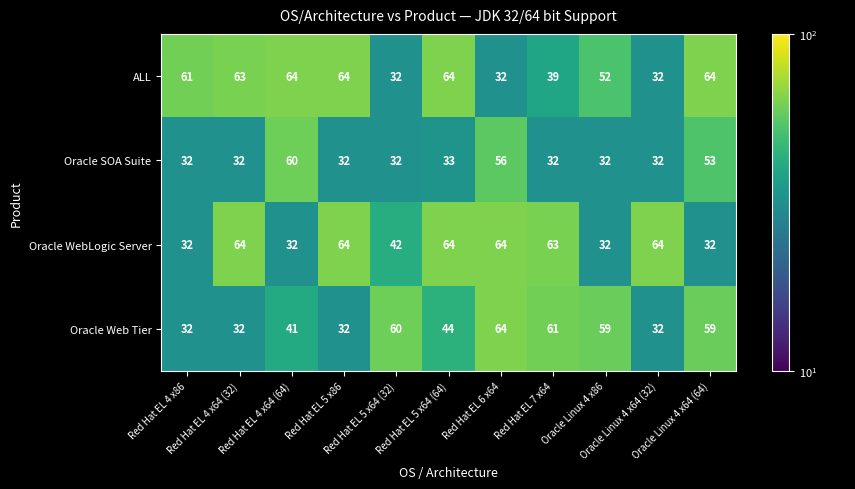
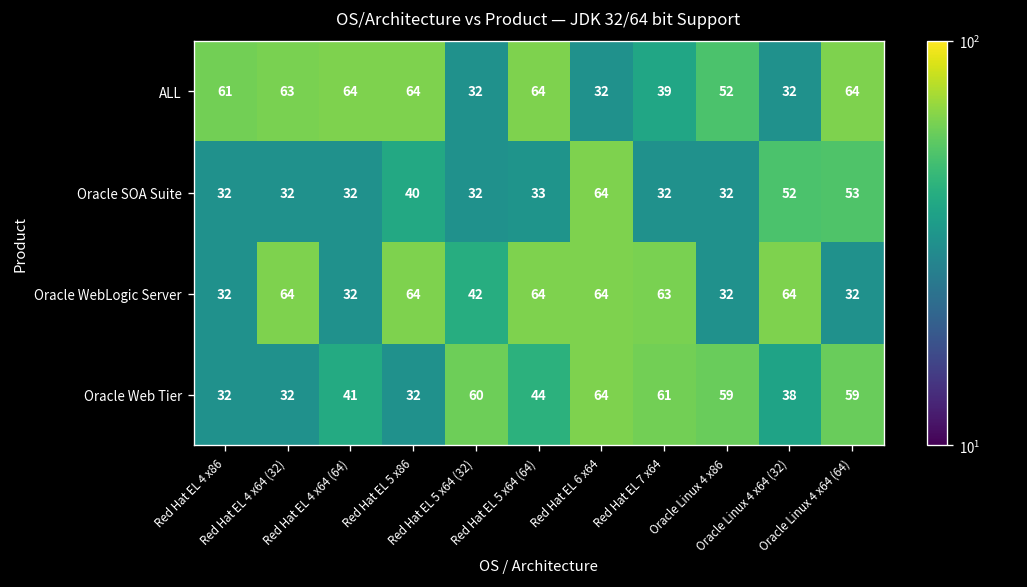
Oracle SOA Suite, Red Hat EL 4 x64 (64): 60 -> 32
Oracle SOA Suite, Red Hat EL 5 x86: 32 -> 40
Oracle SOA Suite, Red Hat EL 6 x64: 56 -> 64
Oracle SOA Suite, Oracle Linux 4 x64 (32): 32 -> 52
Oracle Web Tier, Oracle Linux 4 x64 (32): 32 -> 38
